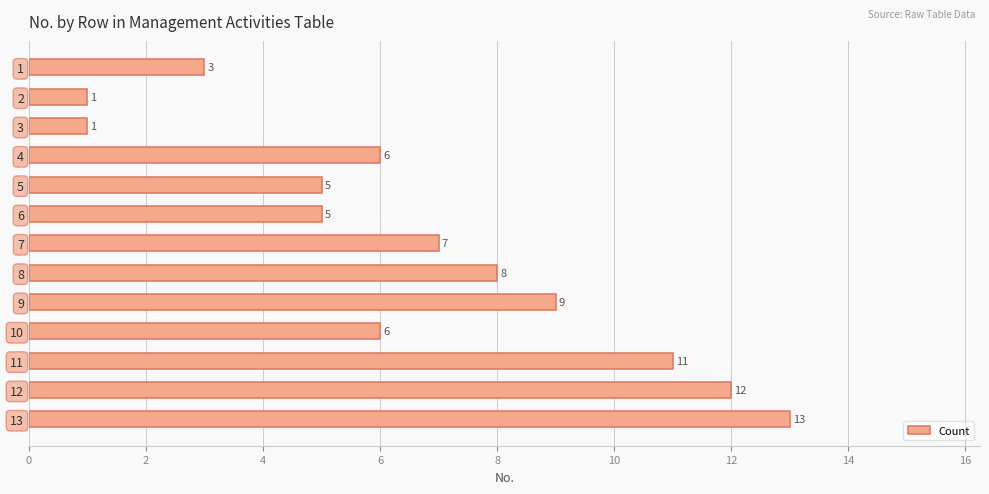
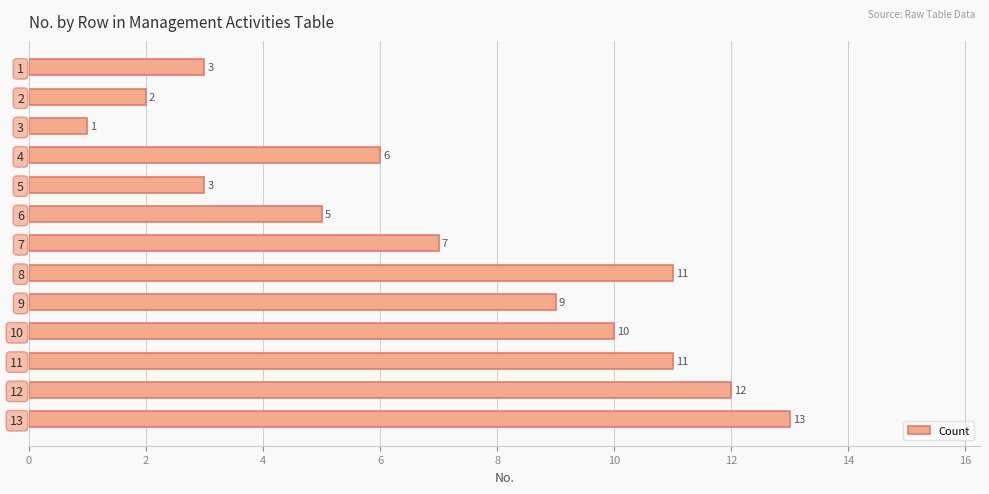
2: 1 -> 2
5: 5 -> 3
8: 8 -> 11
10: 6 -> 10
